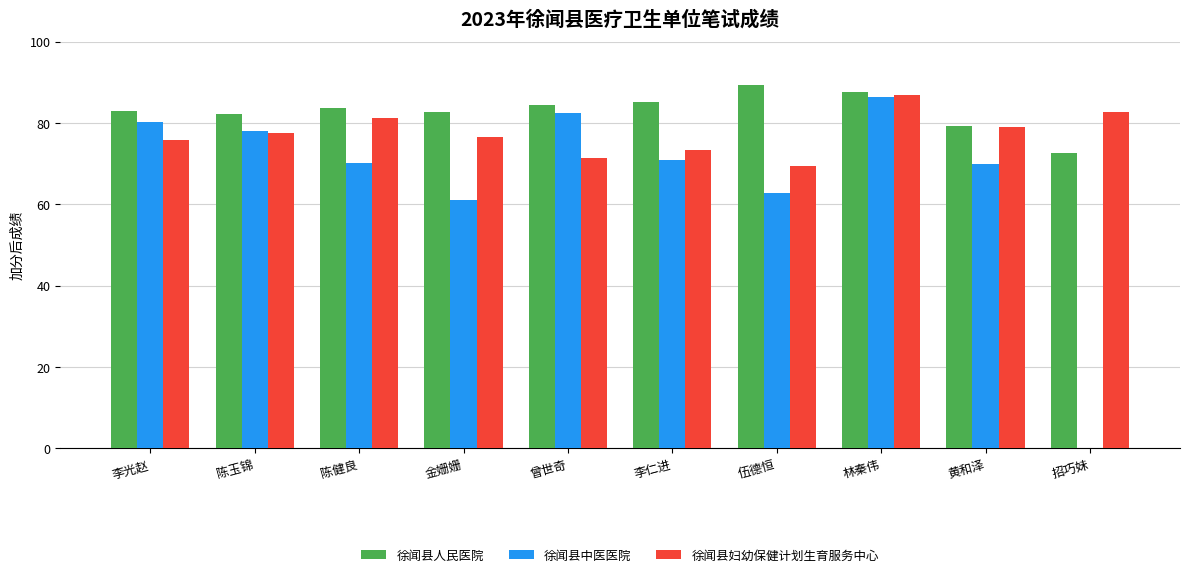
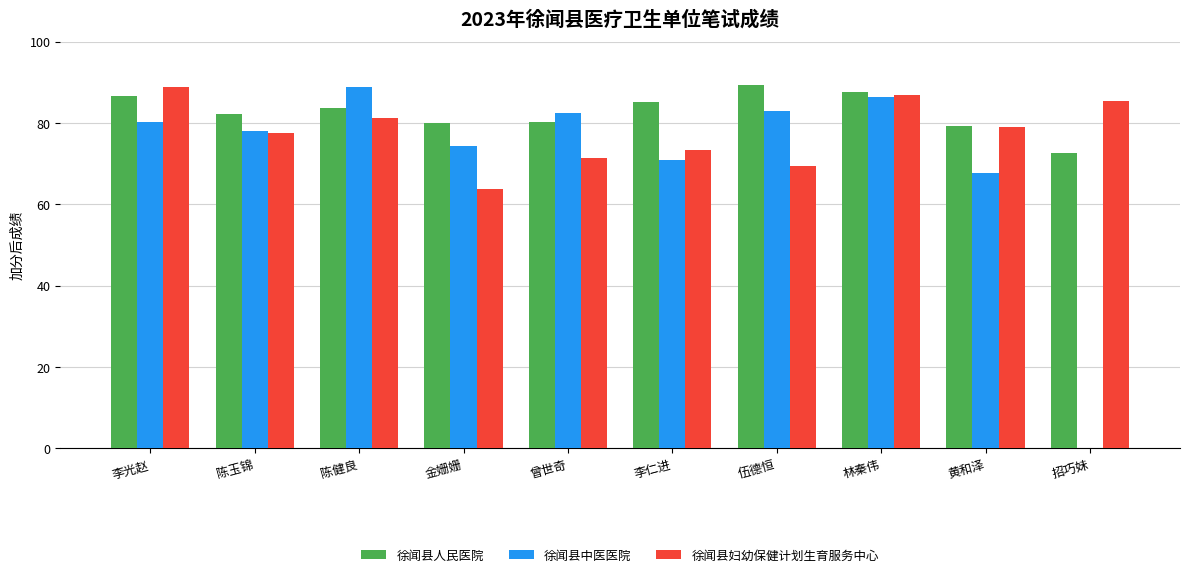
徐闻县人民医院, 李光赵: 83 -> 87
徐闻县妇幼保健计划生育服务中心, 李光赵: 76 -> 89
徐闻县中医医院, 陈健良: 70 -> 89
徐闻县人民医院, 金姗姗: 83 -> 80
徐闻县中医医院, 金姗姗: 61 -> 74
徐闻县妇幼保健计划生育服务中心, 金姗姗: 76 -> 64
徐闻县人民医院, 曾世奇: 84 -> 80
徐闻县中医医院, 伍德恒: 63 -> 83
徐闻县中医医院, 黄和泽: 70 -> 68
徐闻县妇幼保健计划生育服务中心, 招巧妹: 83 -> 85
